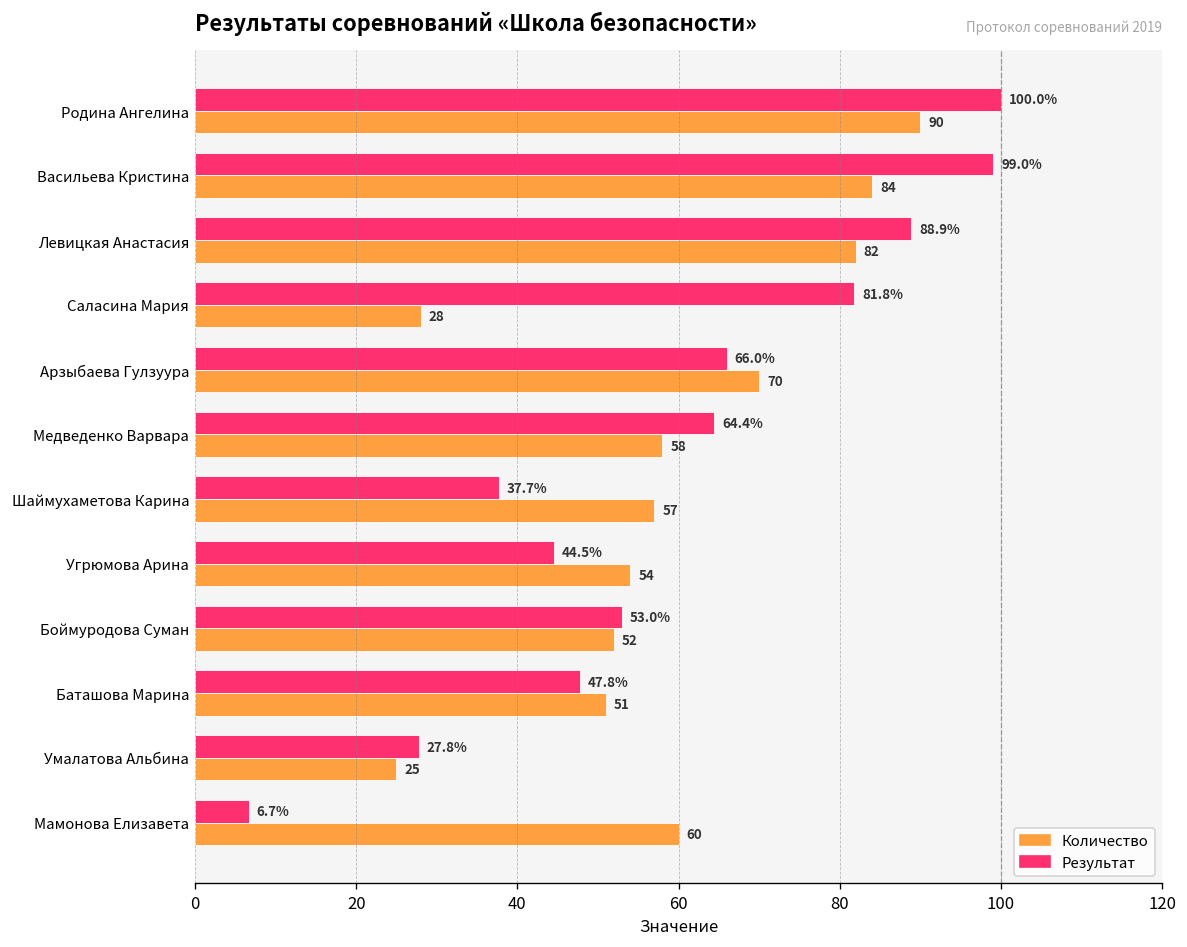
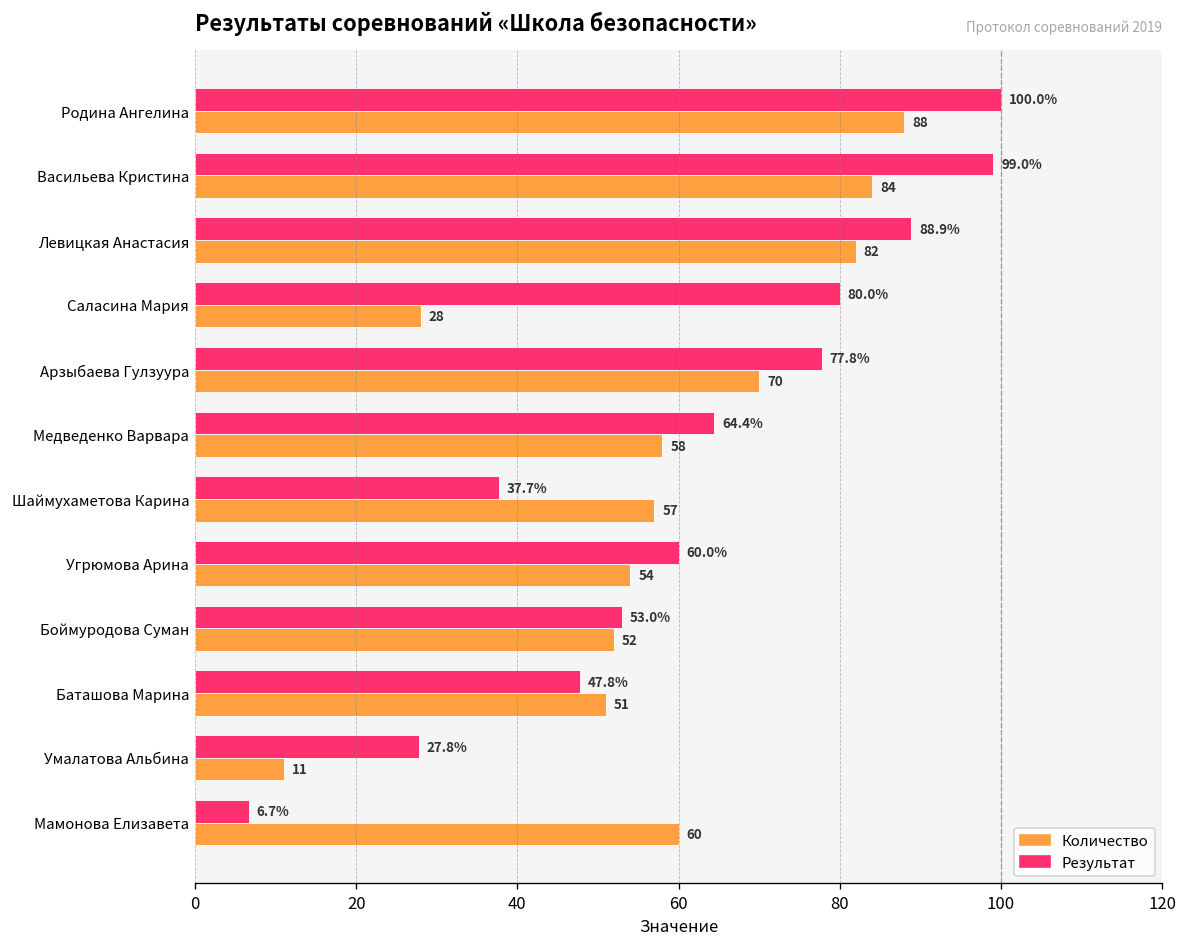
Количество, Родина Ангелина: 90 -> 88
Результат, Саласина Мария: 81.8% -> 80.0%
Результат, Арзыбаева Гулзуура: 66.0% -> 77.8%
Результат, Угрюмова Арина: 44.5% -> 60.0%
Количество, Умалатова Альбина: 25 -> 11
